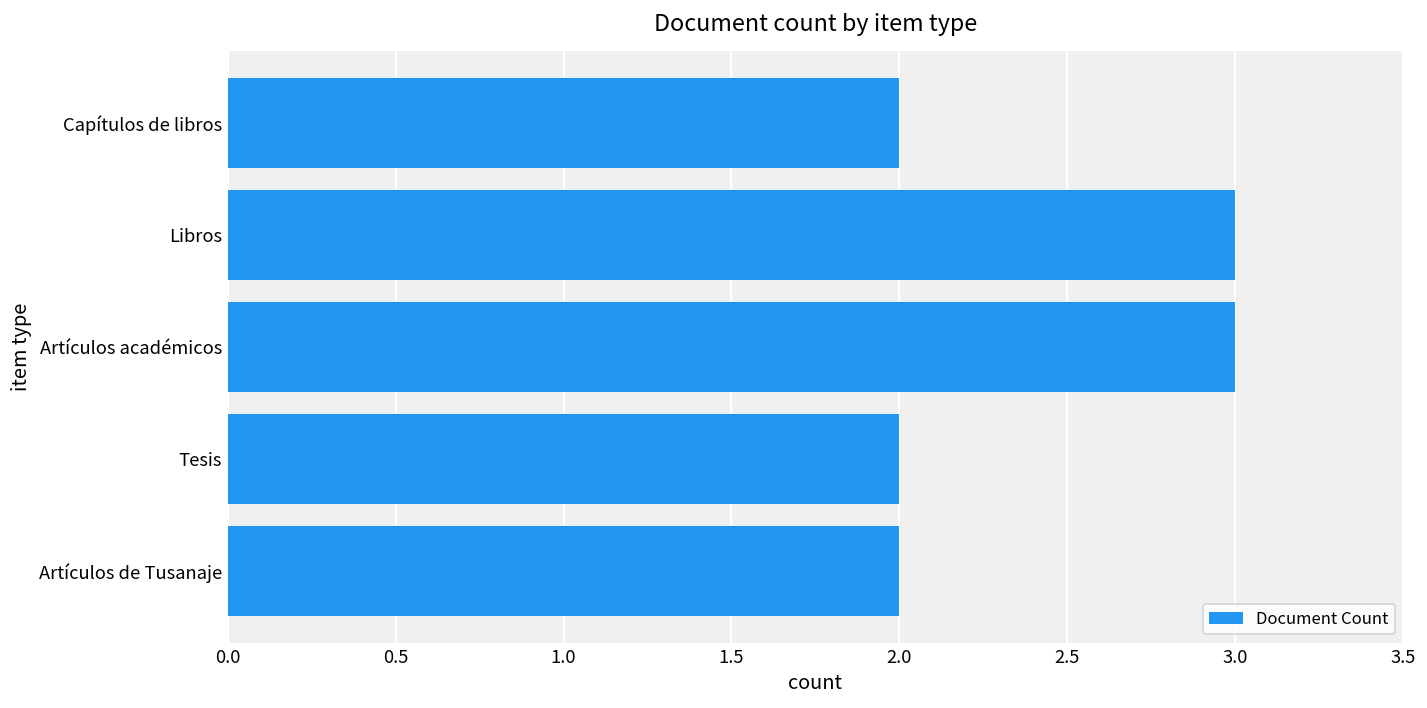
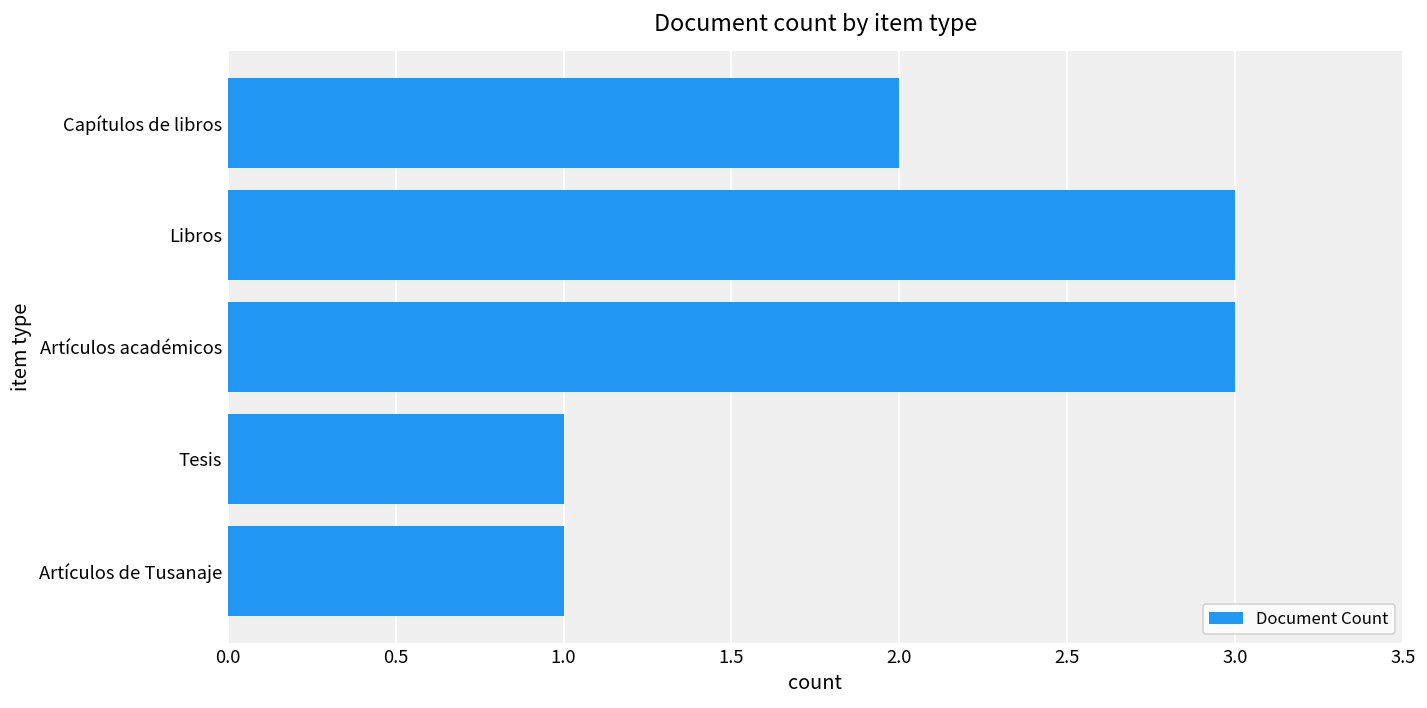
Tesis: 2 -> 1
Artículos de Tusanaje: 2 -> 1
